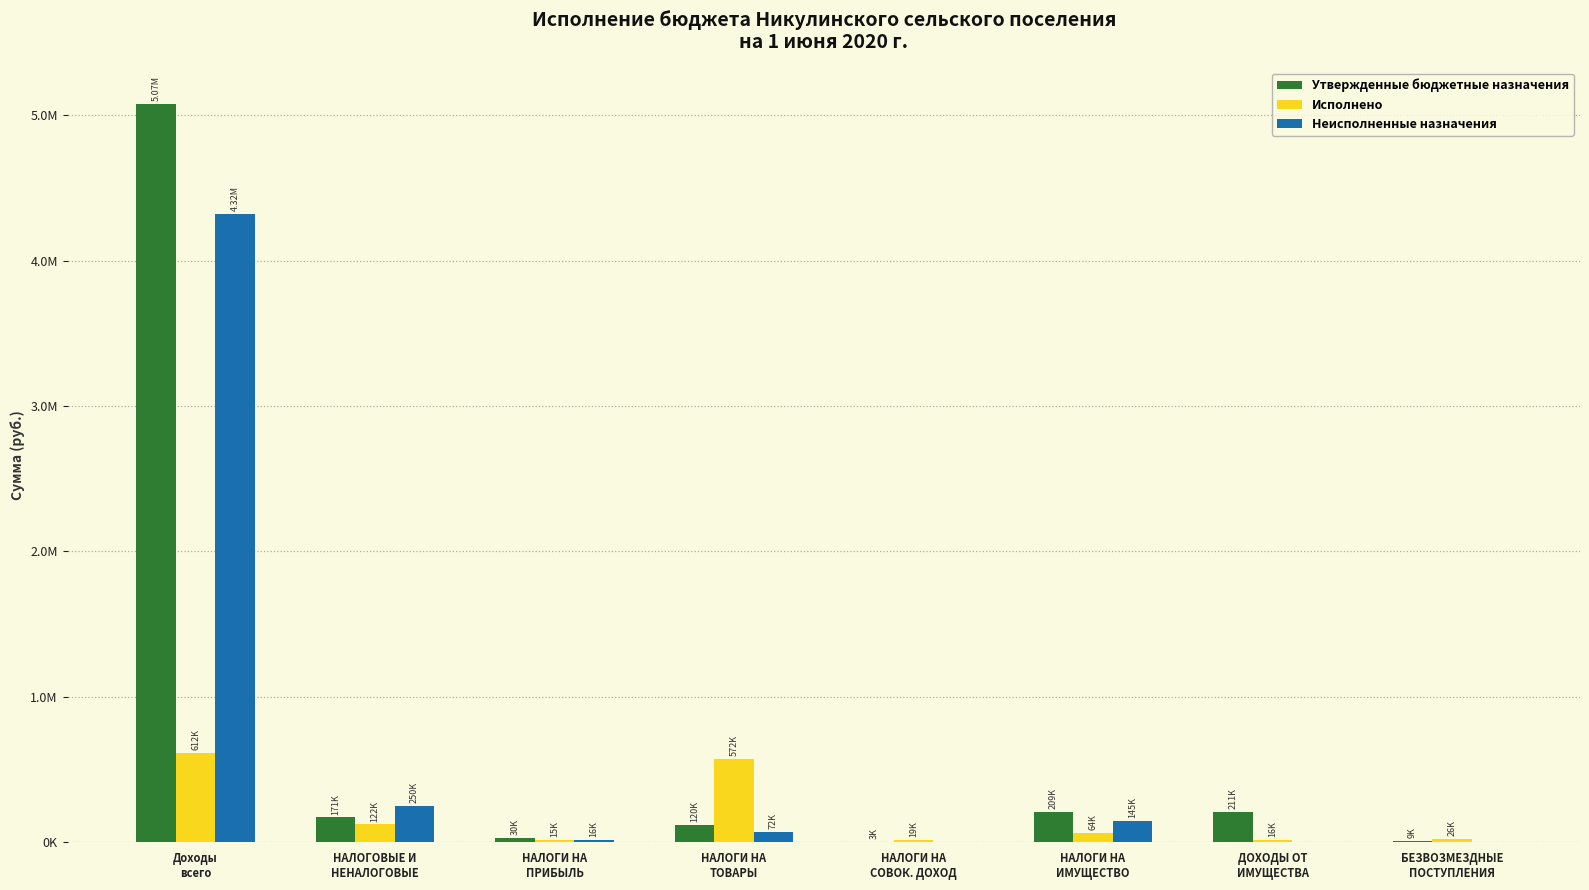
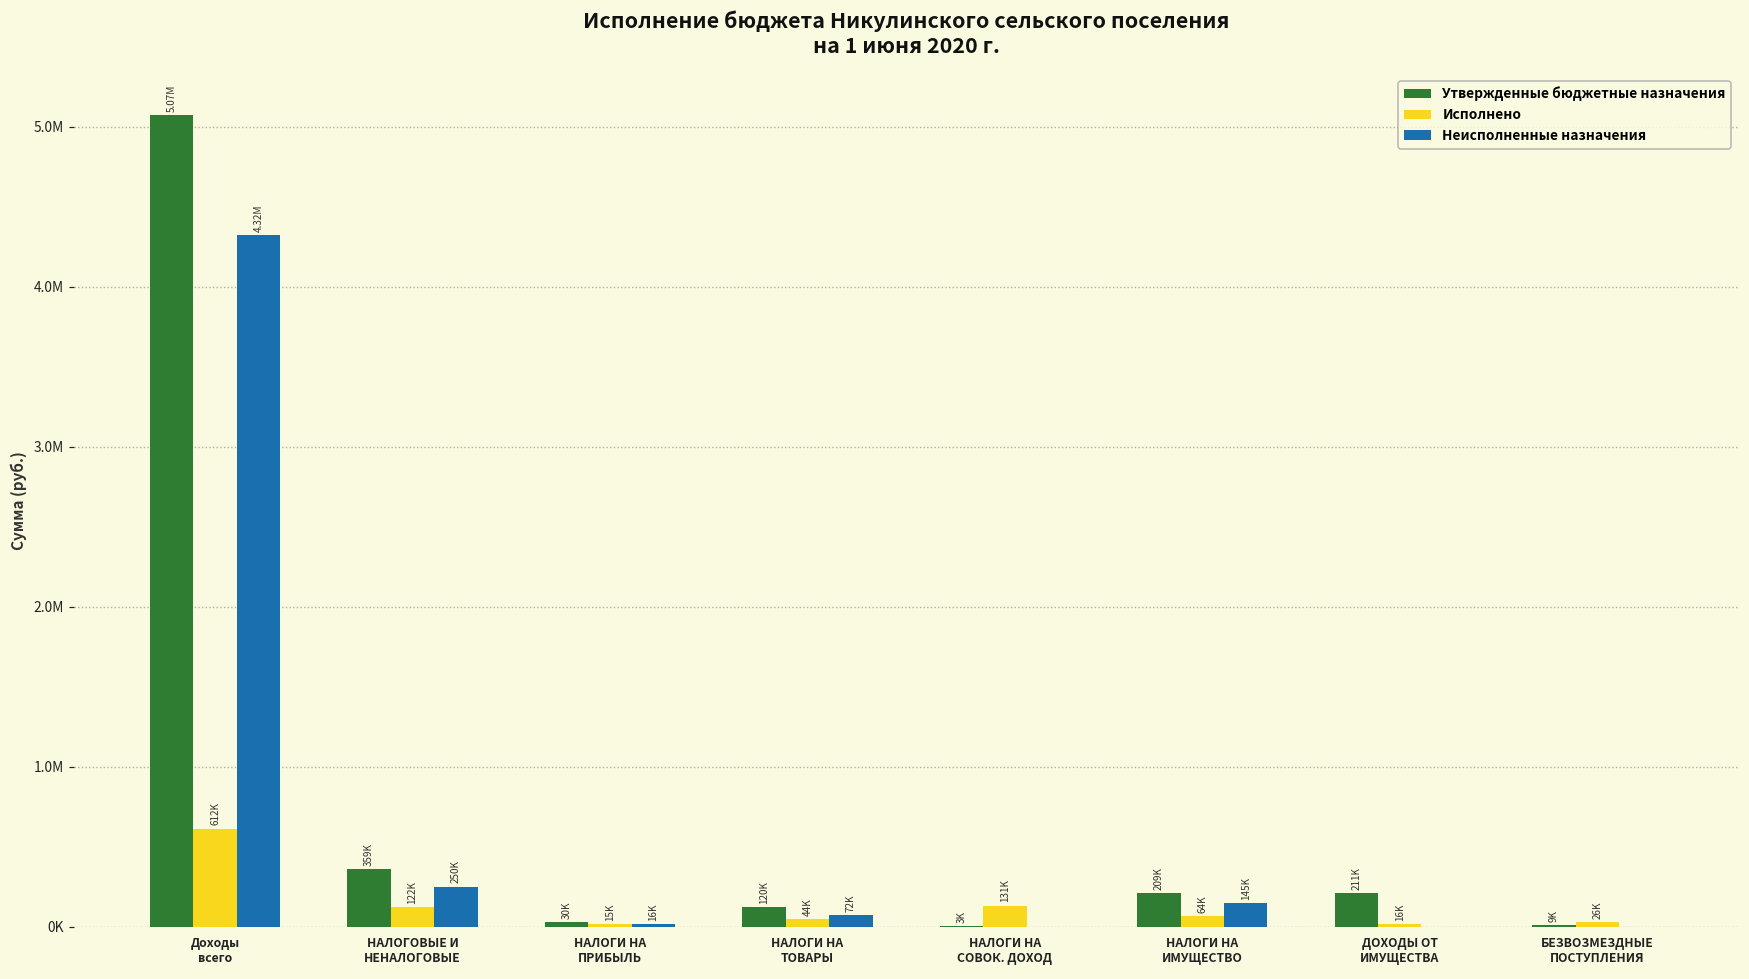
Утвержденные бюджетные назначения, НАЛОГОВЫЕ И НЕНАЛОГОВЫЕ: 171K -> 359K
Исполнено, НАЛОГИ НА ТОВАРЫ: 572K -> 44K
Исполнено, НАЛОГИ НА СОВОК. ДОХОД: 19K -> 131K
